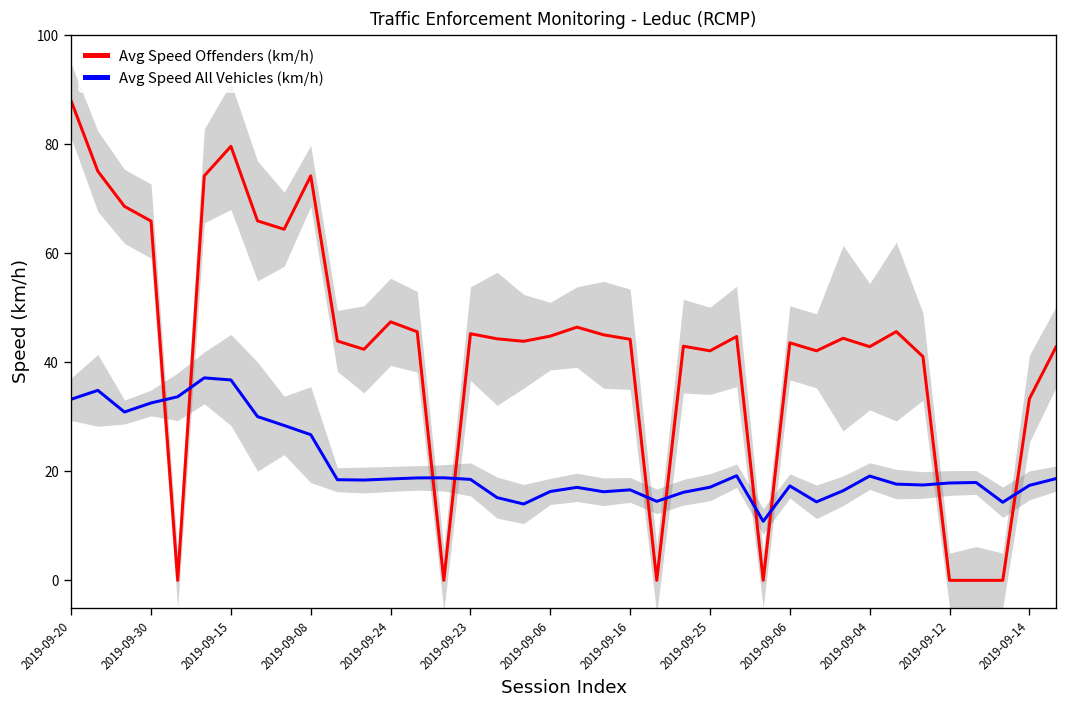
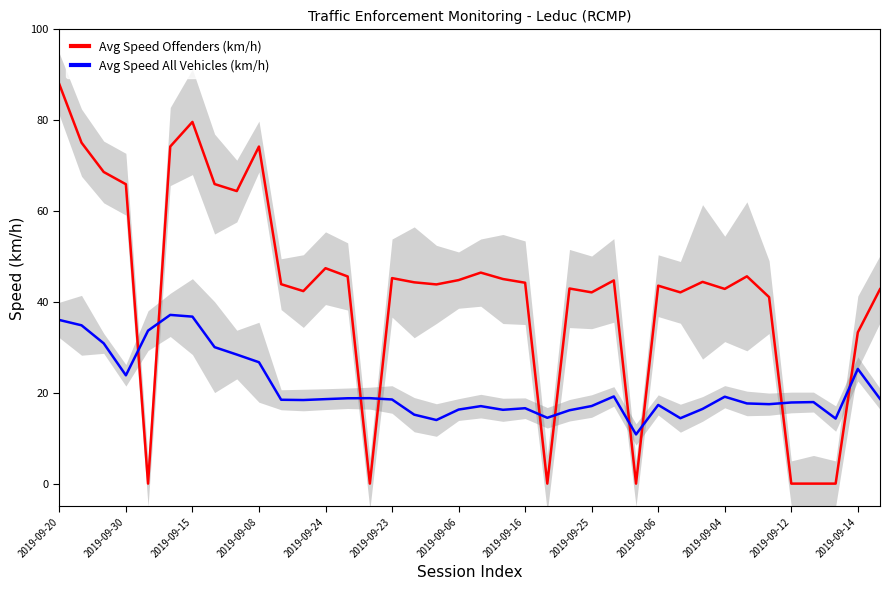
Avg Speed All Vehicles (km/h), 2019-09-20: 33 -> 36
Avg Speed All Vehicles (km/h), 2019-09-30: 33 -> 24
Avg Speed All Vehicles (km/h), 2019-09-14: 17 -> 25
